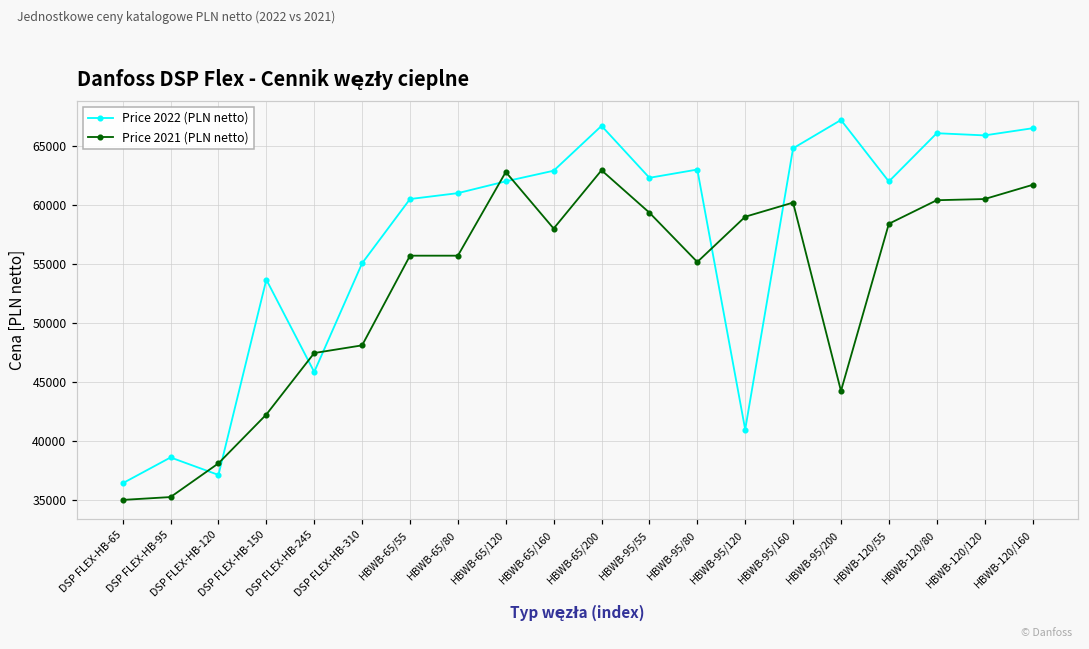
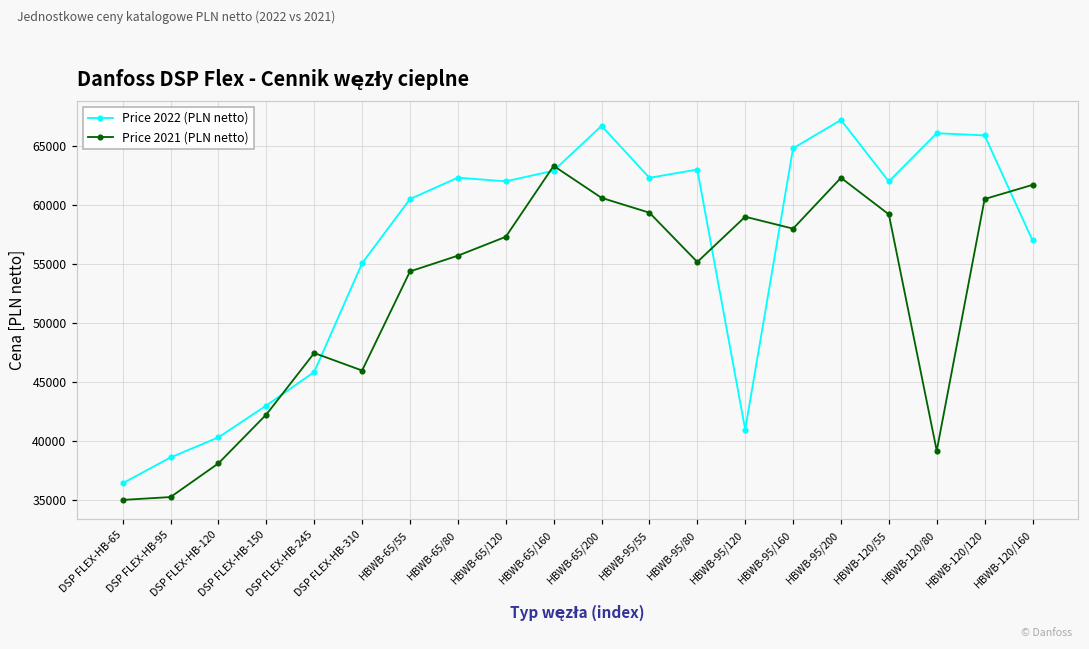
Price 2022 (PLN netto), DSP FLEX-HB-120: 37100 -> 40300
Price 2022 (PLN netto), DSP FLEX-HB-150: 53700 -> 43000
Price 2021 (PLN netto), DSP FLEX-HB-310: 48100 -> 46000
Price 2021 (PLN netto), HBWB-65/55: 55700 -> 54400
Price 2022 (PLN netto), HBWB-65/80: 61000 -> 62300
Price 2021 (PLN netto), HBWB-65/120: 62800 -> 57300
Price 2021 (PLN netto), HBWB-65/160: 58000 -> 63300
Price 2021 (PLN netto), HBWB-65/200: 62900 -> 60600
Price 2021 (PLN netto), HBWB-95/160: 60200 -> 58000
Price 2021 (PLN netto), HBWB-95/200: 44200 -> 62300
Price 2021 (PLN netto), HBWB-120/55: 58400 -> 59200
Price 2021 (PLN netto), HBWB-120/80: 60400 -> 39200
Price 2022 (PLN netto), HBWB-120/160: 66500 -> 57000
